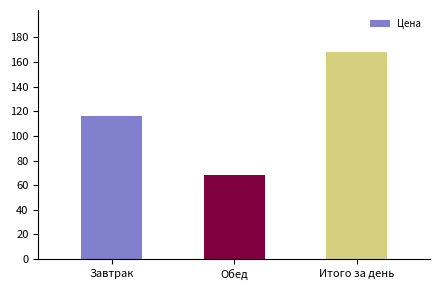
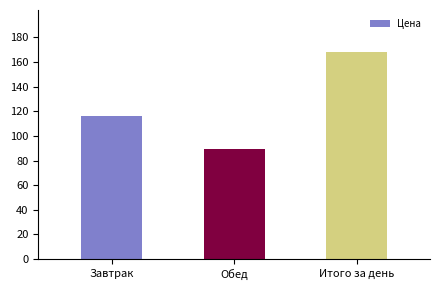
Обед: 68 -> 89
